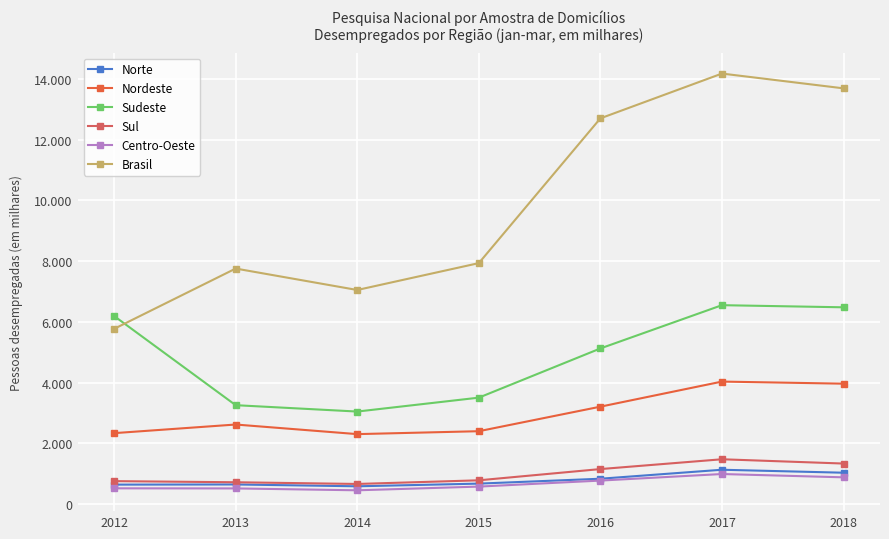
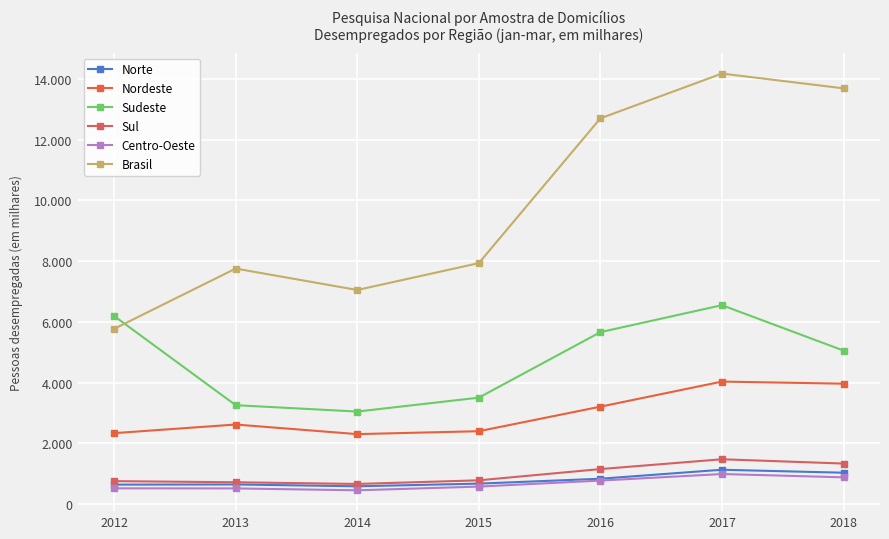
Sudeste, 2016: 5.1 -> 5.7
Sudeste, 2018: 6.5 -> 5.1
